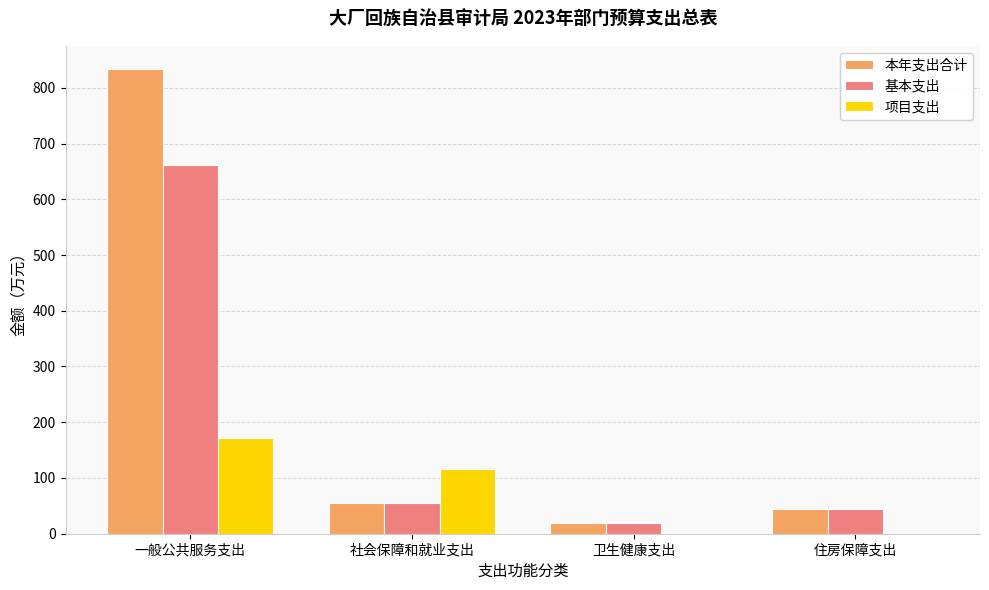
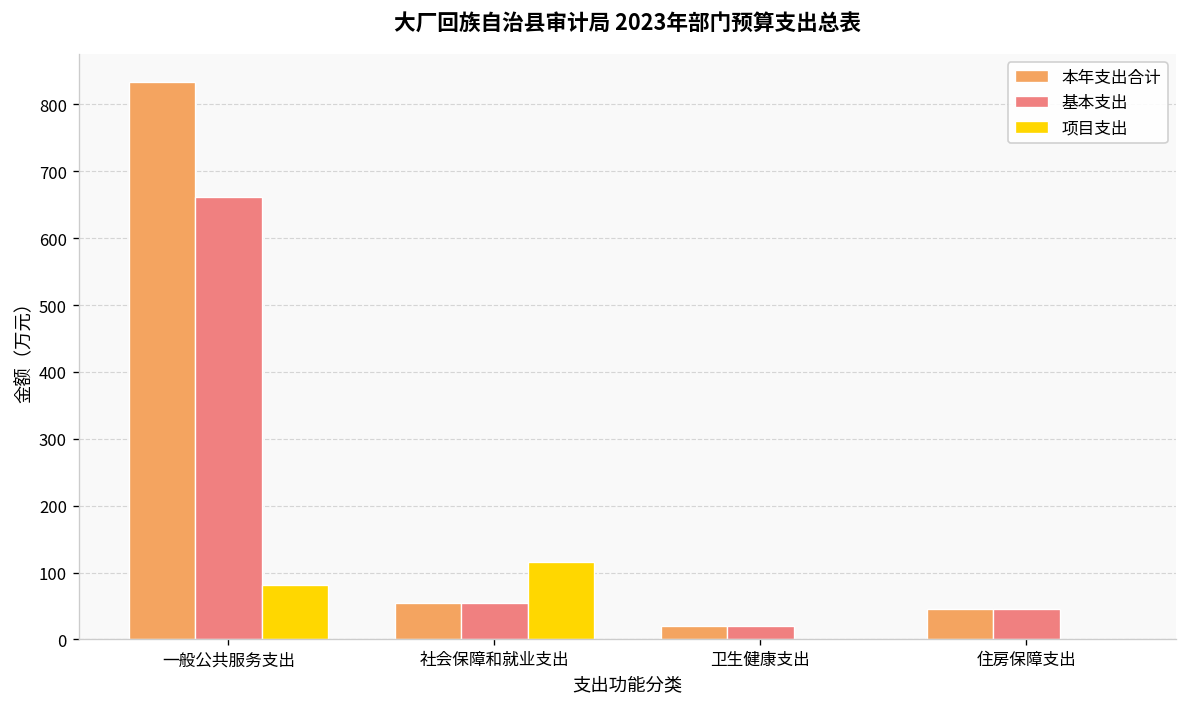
项目支出, 一般公共服务支出: 170 -> 80
